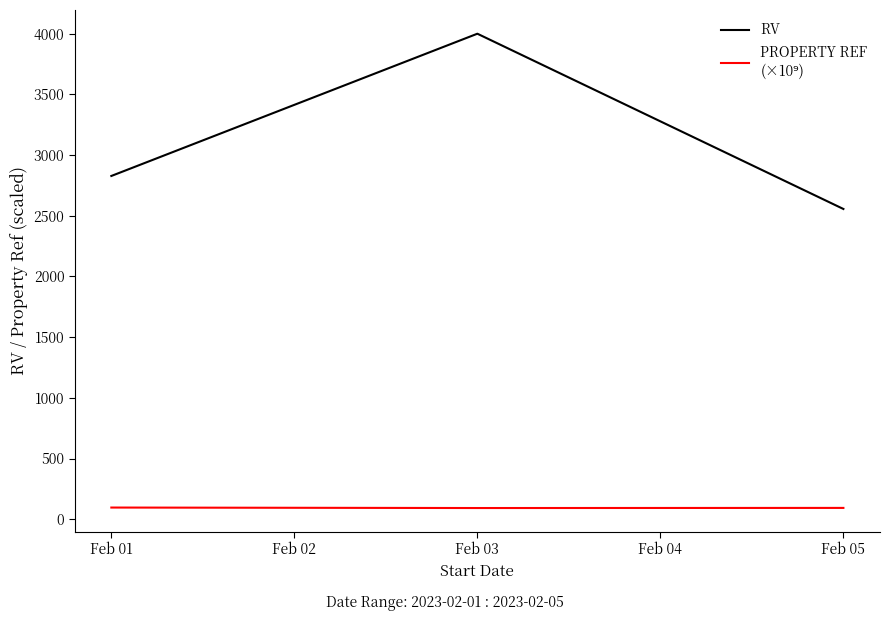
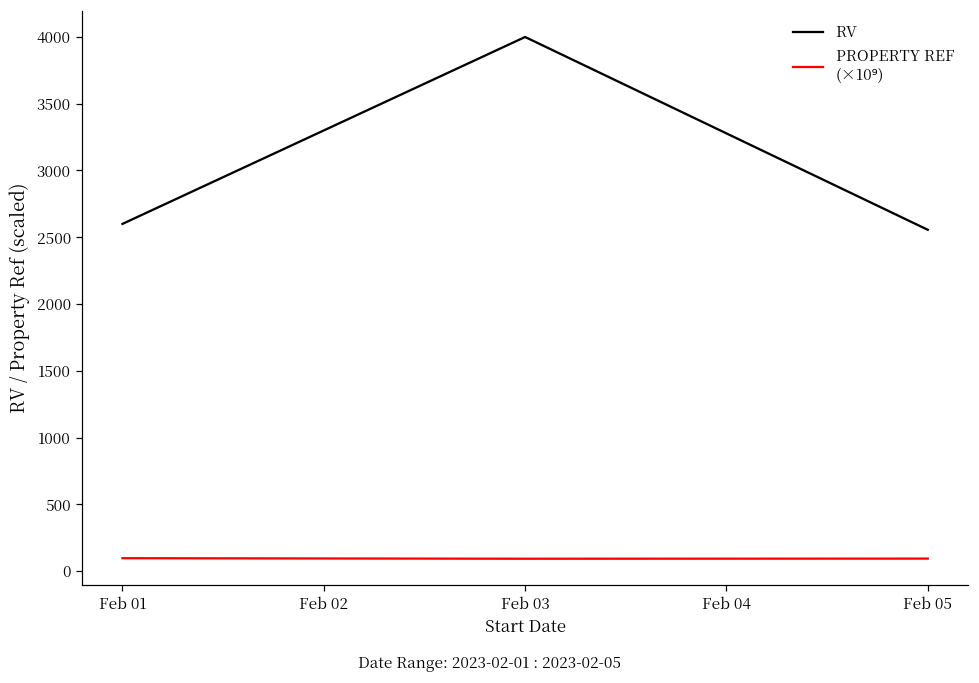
RV, Feb 01: 2830 -> 2600
